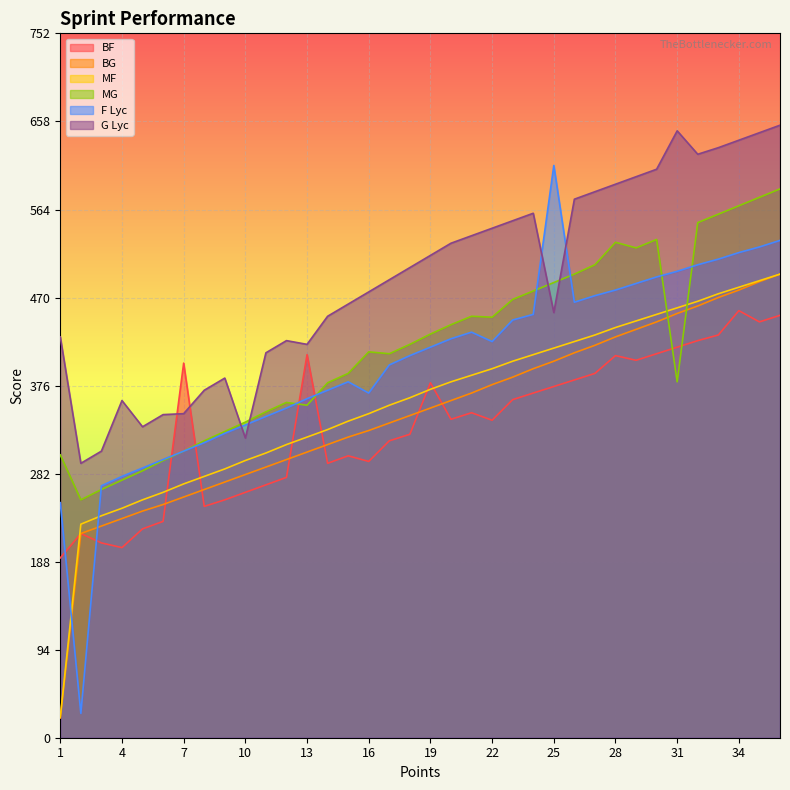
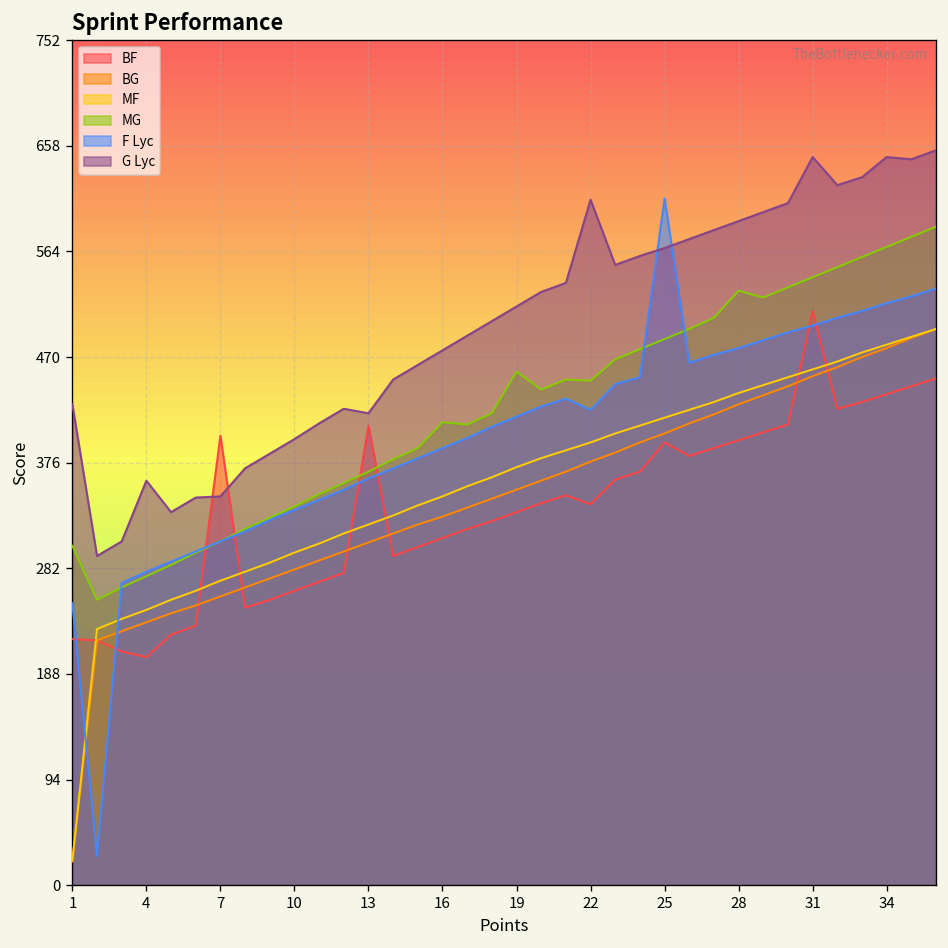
BF, 1: 190 -> 220
G Lyc, 10: 320 -> 400
MG, 13: 360 -> 370
BF, 16: 300 -> 310
F Lyc, 16: 370 -> 390
BF, 19: 380 -> 330
MG, 19: 430 -> 460
G Lyc, 22: 540 -> 610
BF, 25: 380 -> 390
G Lyc, 25: 450 -> 570
BF, 28: 410 -> 400
BF, 31: 420 -> 510
MG, 31: 380 -> 540
BF, 34: 460 -> 440
G Lyc, 34: 640 -> 650
